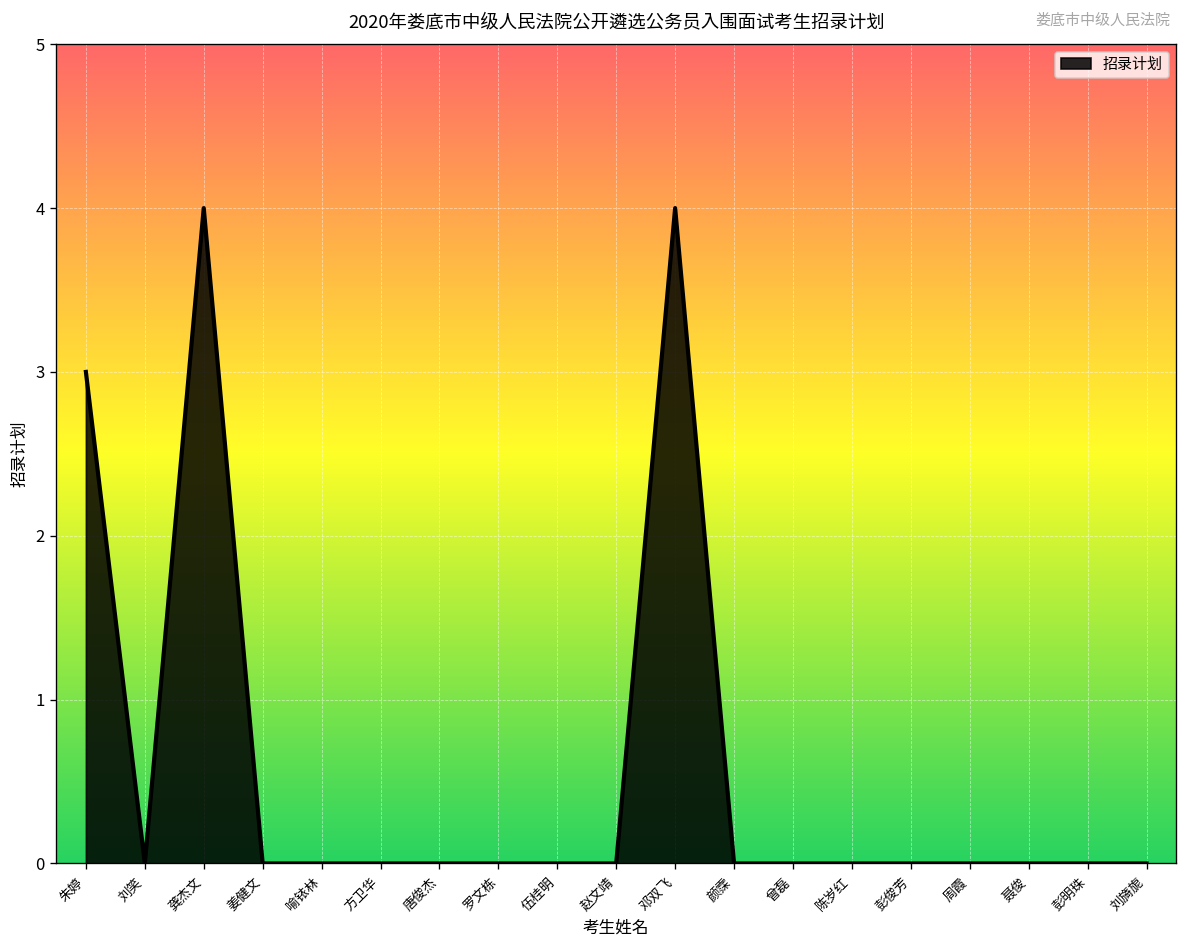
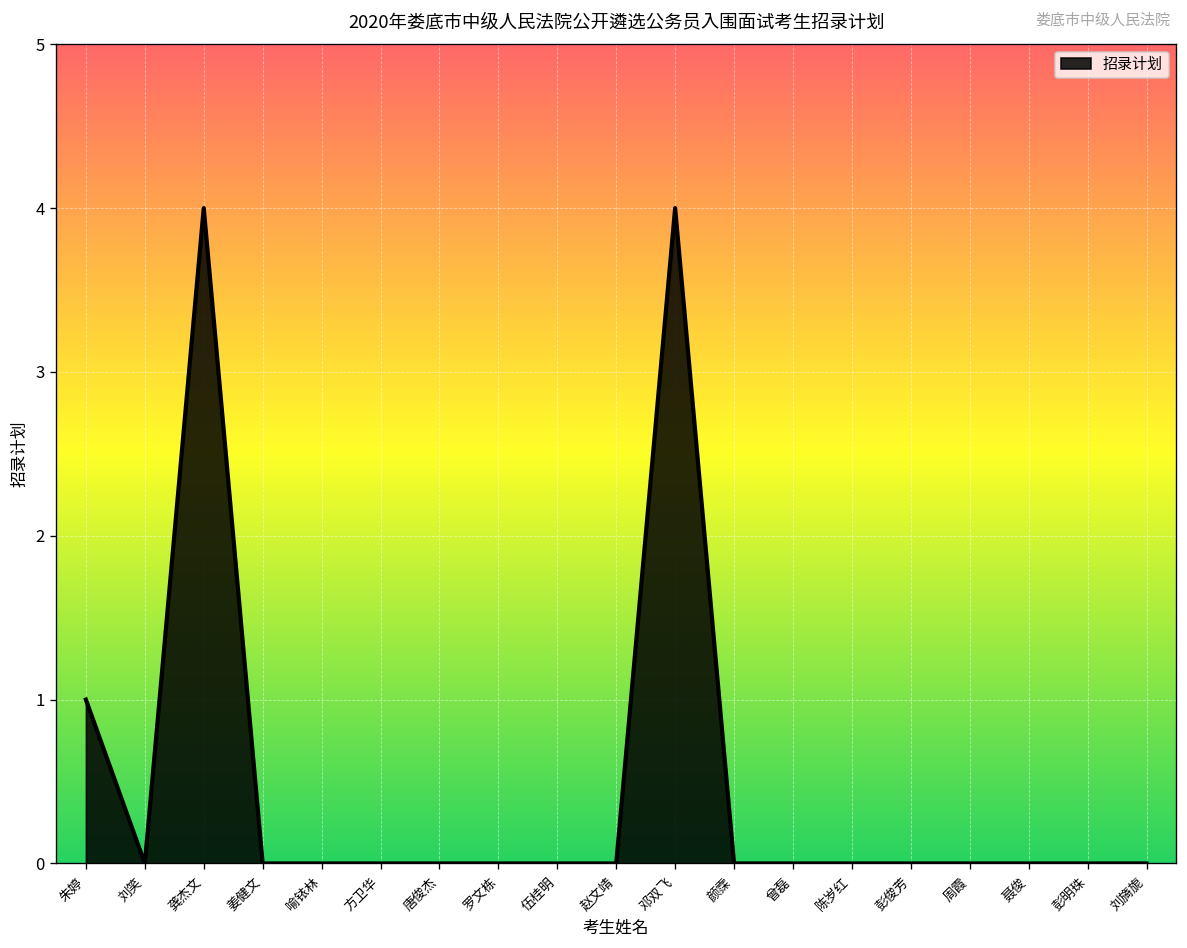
朱婷: 3 -> 1
